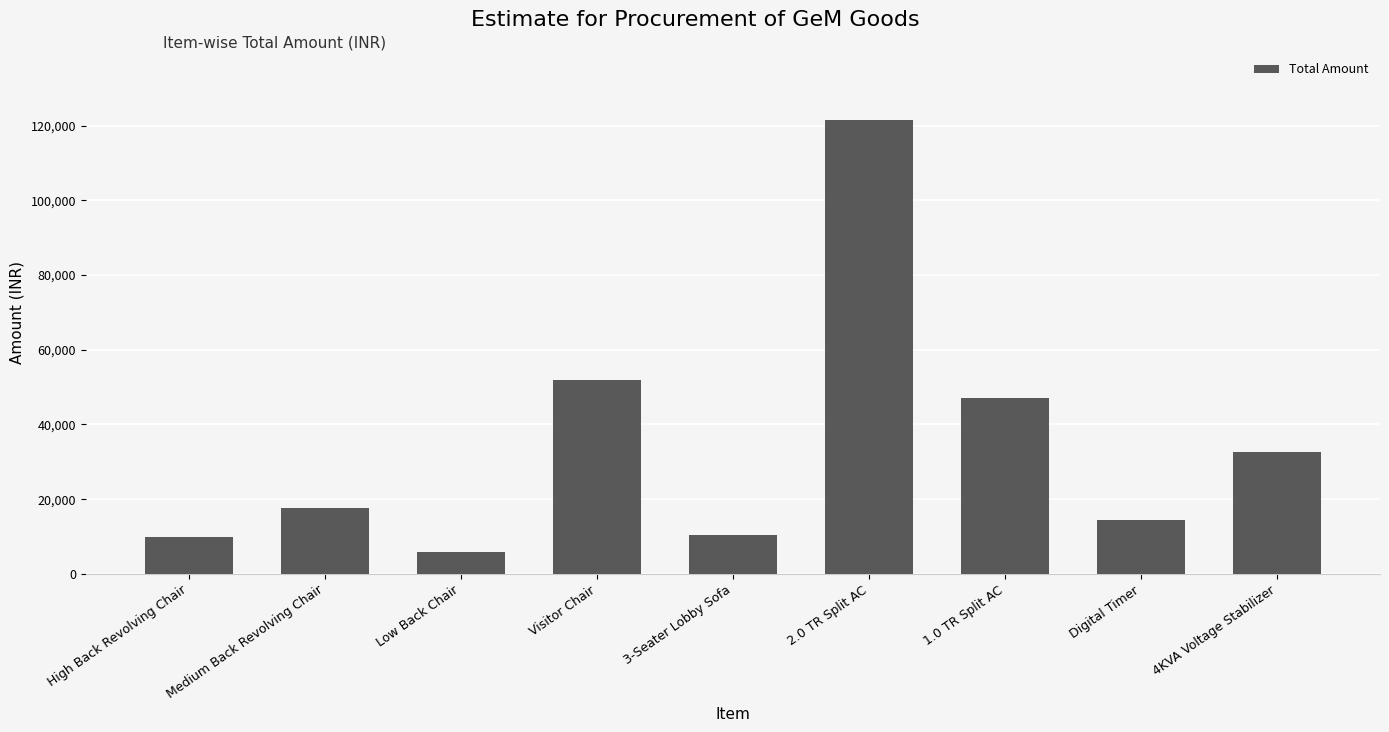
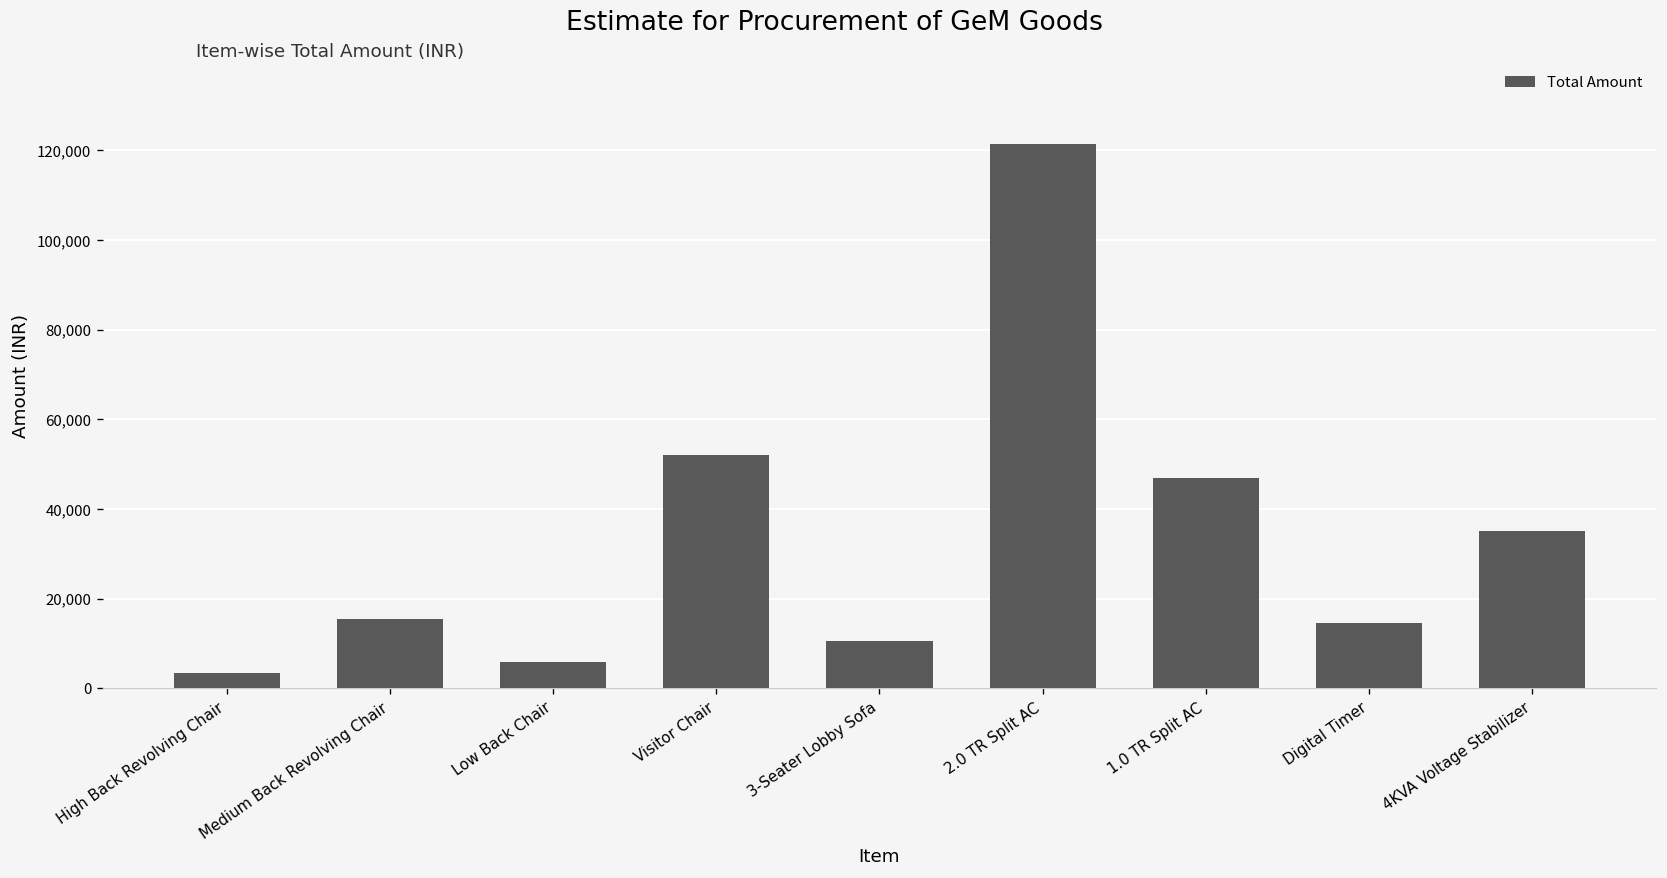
High Back Revolving Chair: 10,000 -> 3,000
Medium Back Revolving Chair: 18,000 -> 15,000
4KVA Voltage Stabilizer: 33,000 -> 35,000
